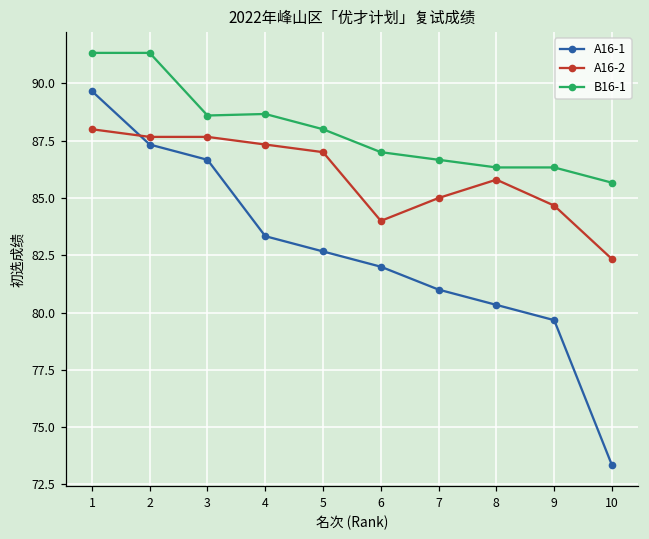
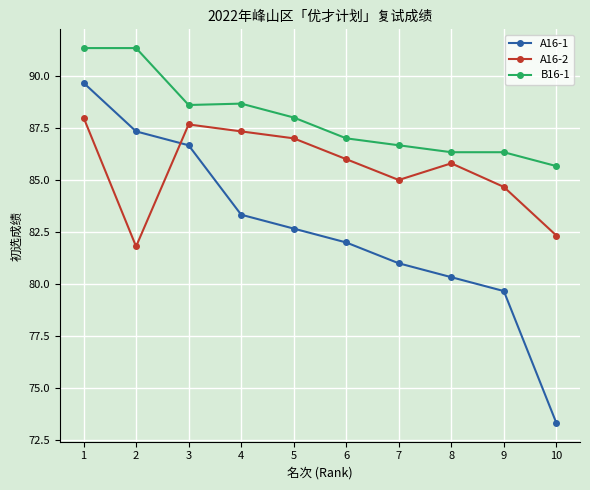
A16-2, 2: 87.7 -> 81.8
A16-2, 6: 84 -> 86
